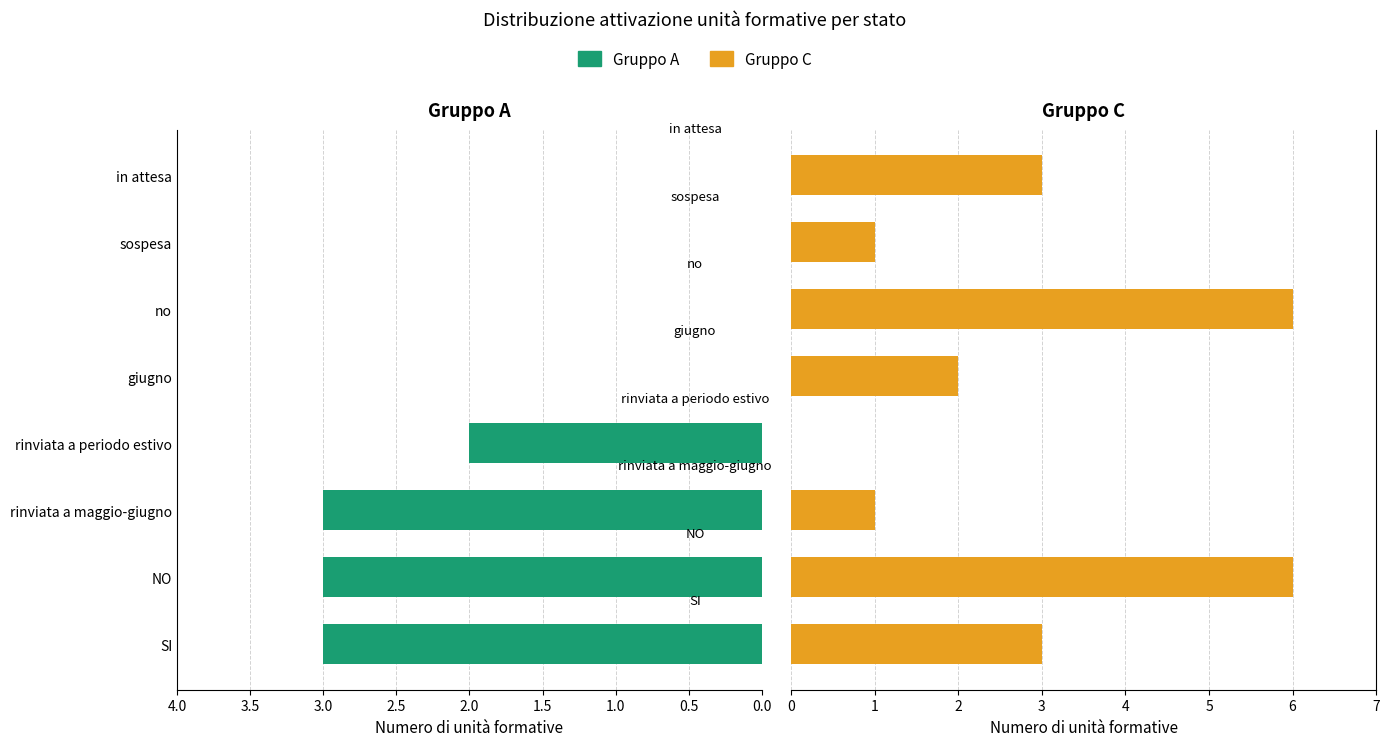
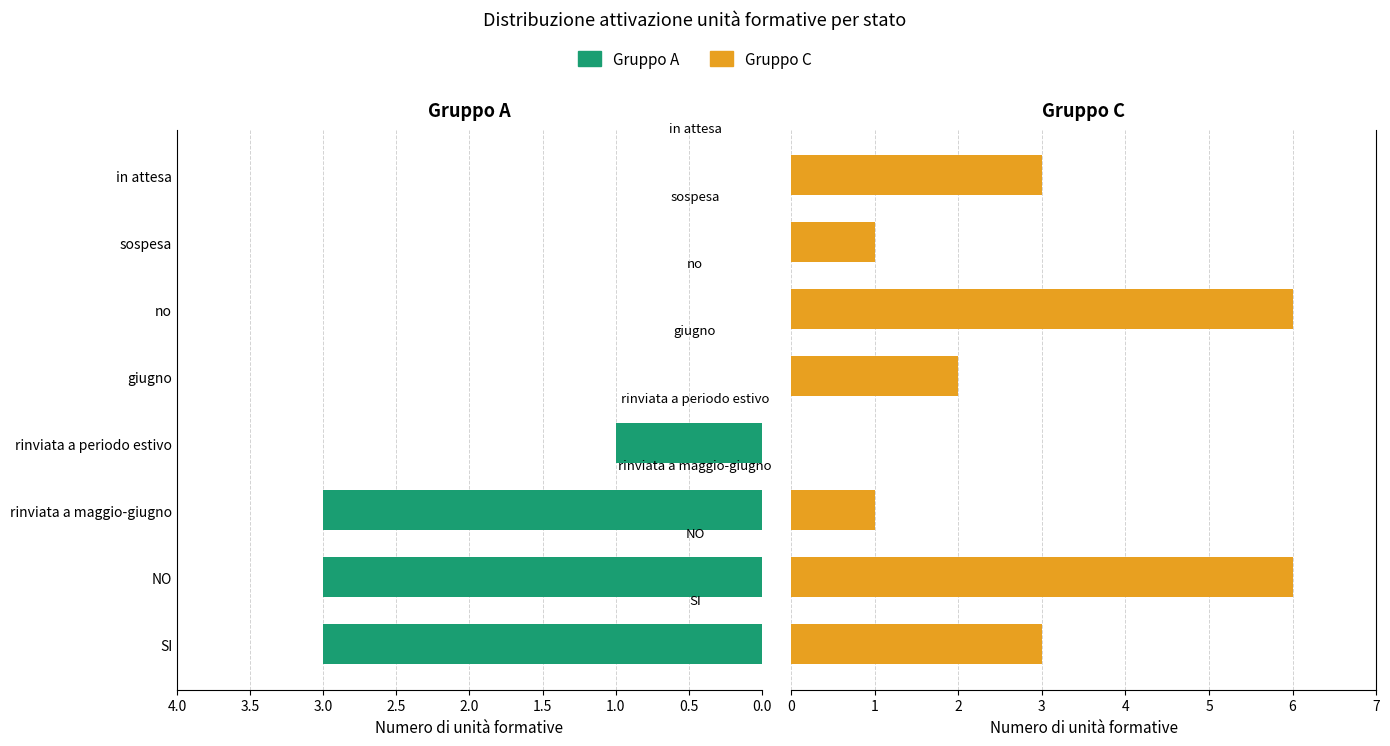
Gruppo A, rinviata a periodo estivo: 2 -> 1
